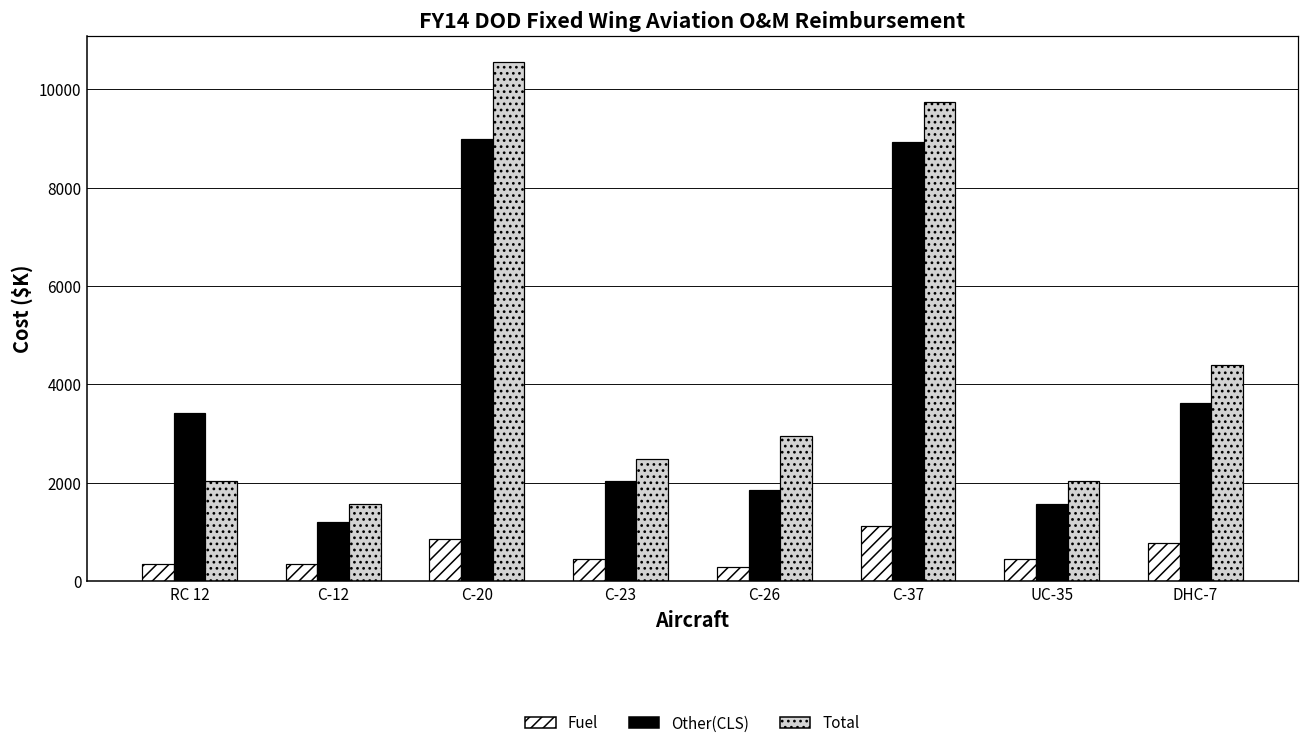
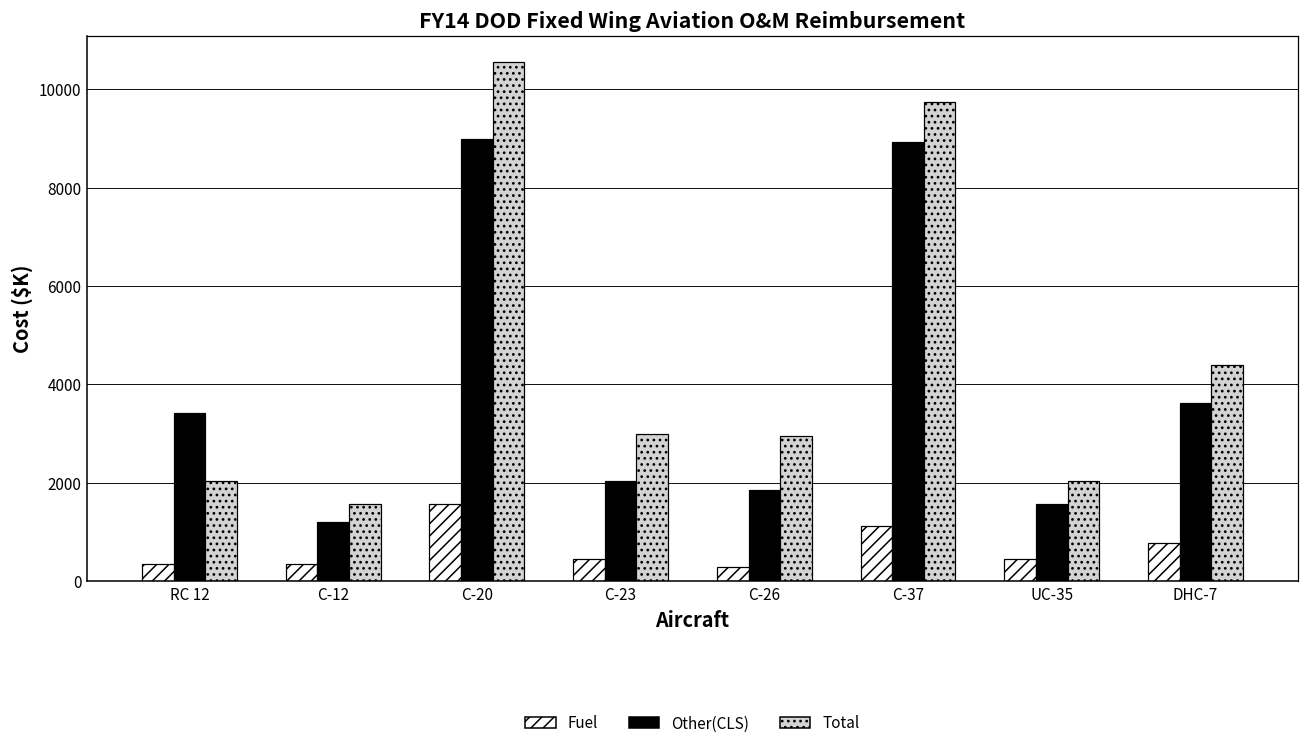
Fuel, C-20: 800 -> 1600
Total, C-23: 2500 -> 3000
